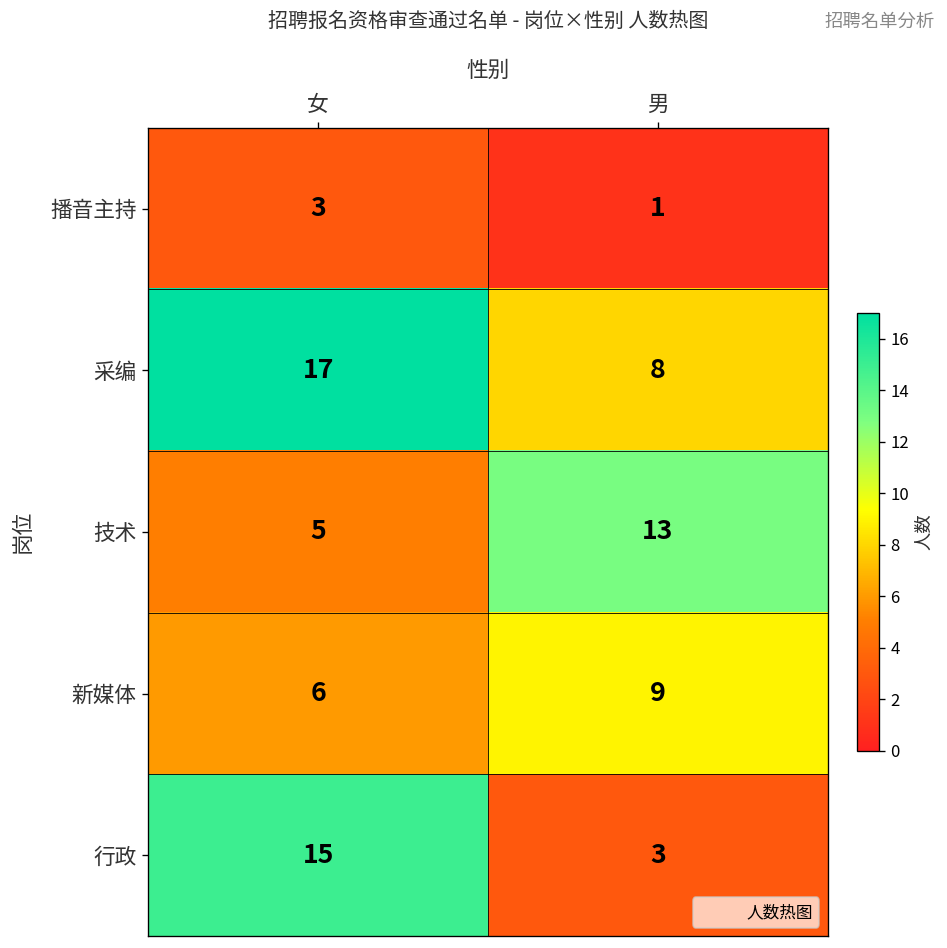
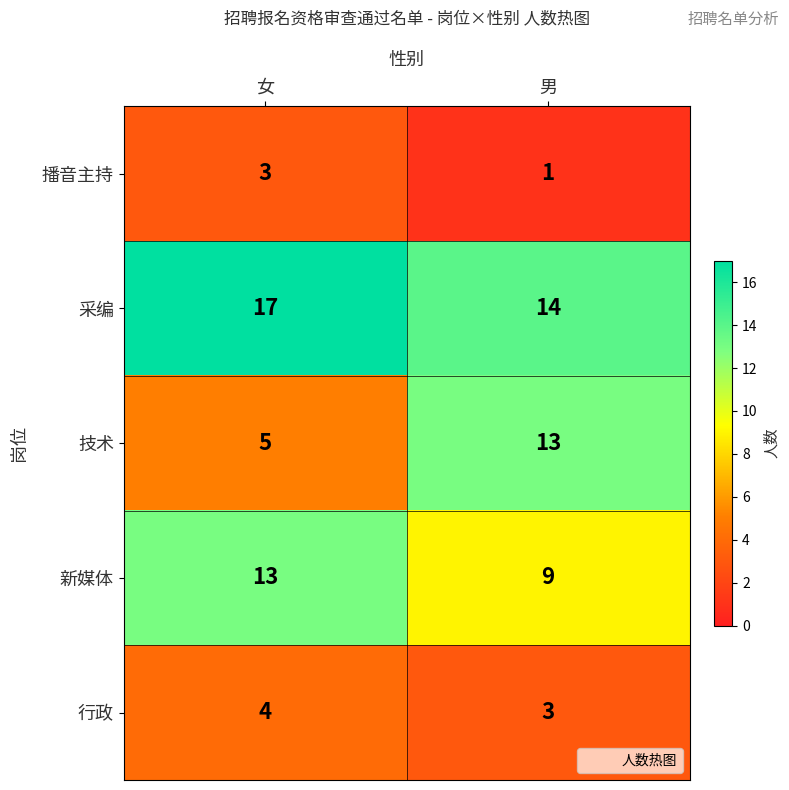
采编, 男: 8 -> 14
新媒体, 女: 6 -> 13
行政, 女: 15 -> 4
